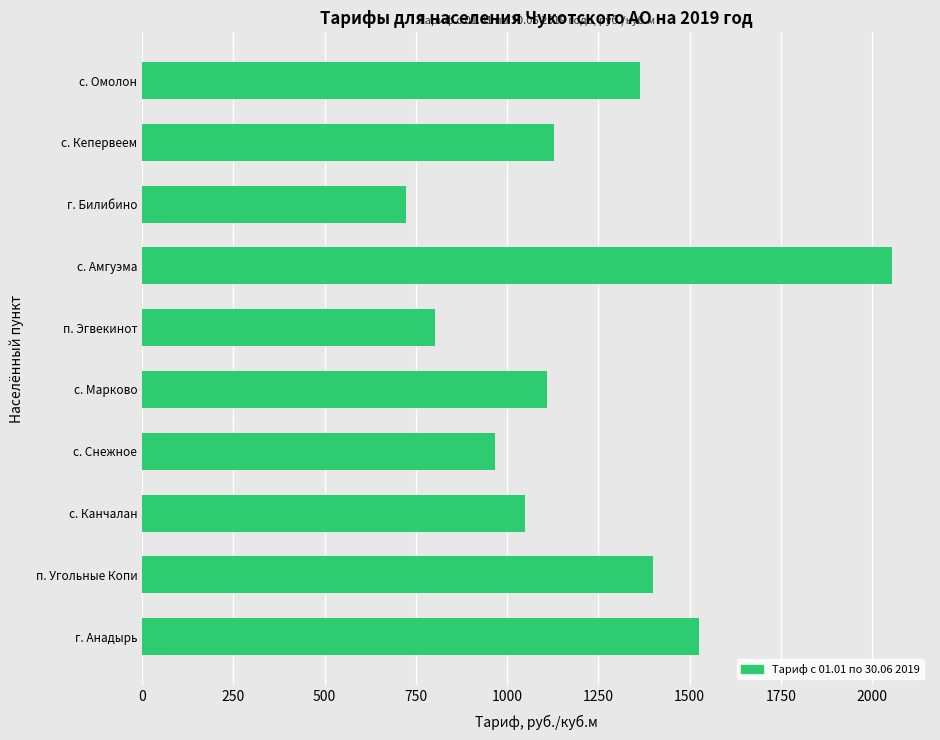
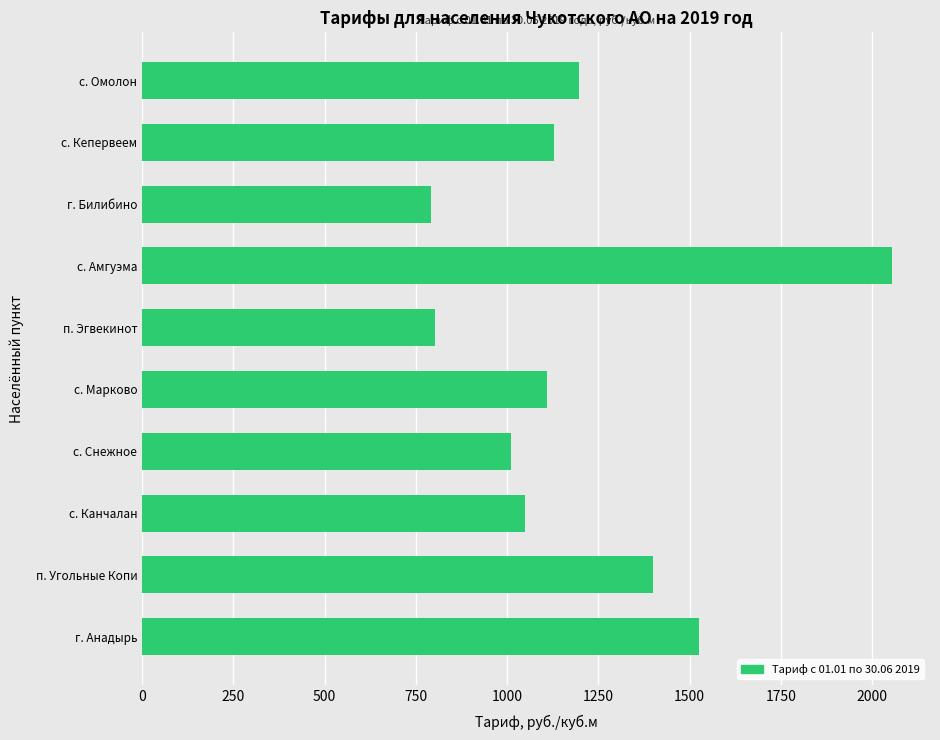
с. Омолон: 1360 -> 1200
г. Билибино: 720 -> 790
с. Снежное: 970 -> 1010
